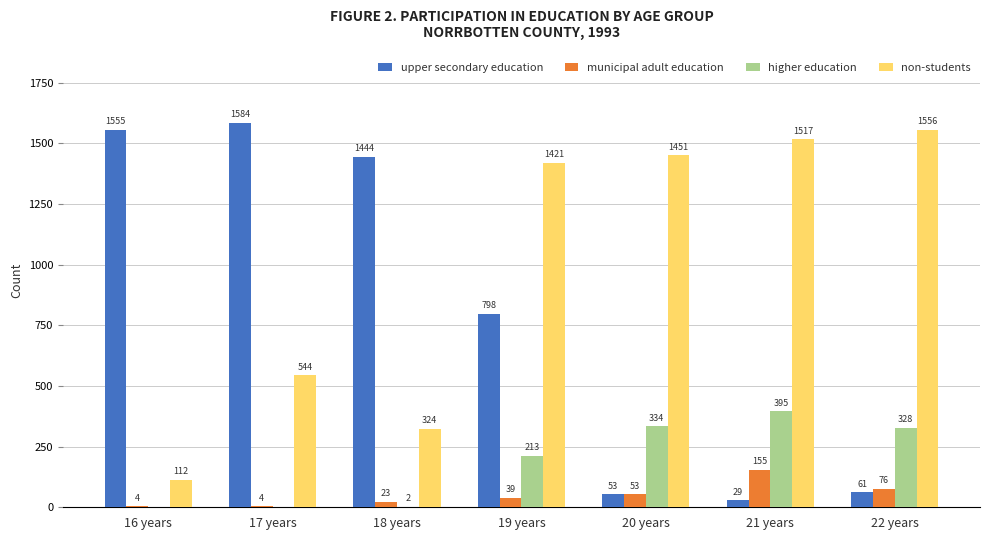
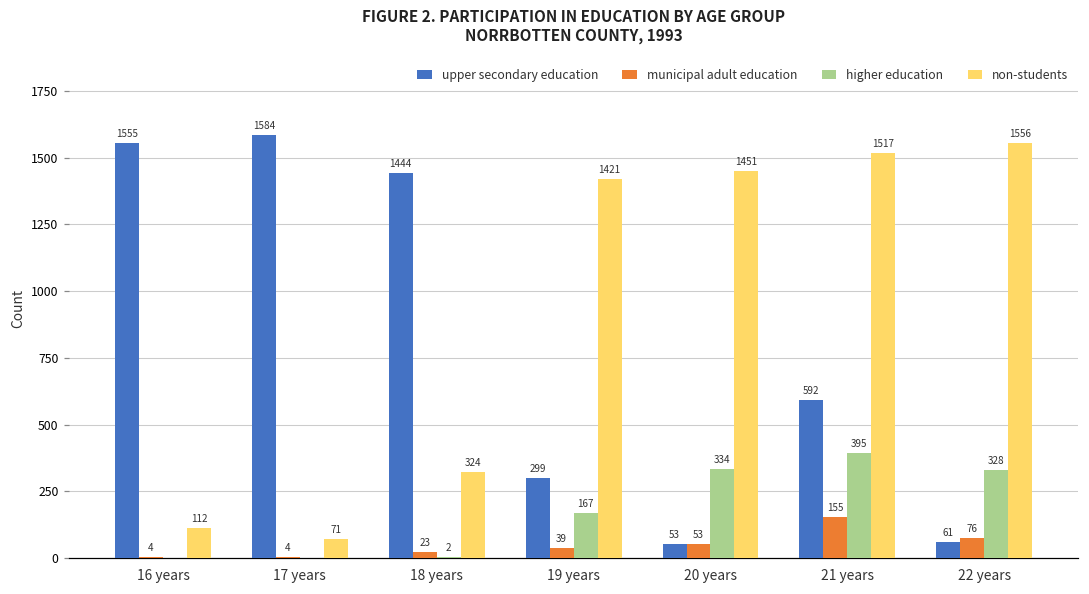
non-students, 17 years: 544 -> 71
upper secondary education, 19 years: 798 -> 299
higher education, 19 years: 213 -> 167
upper secondary education, 21 years: 29 -> 592
